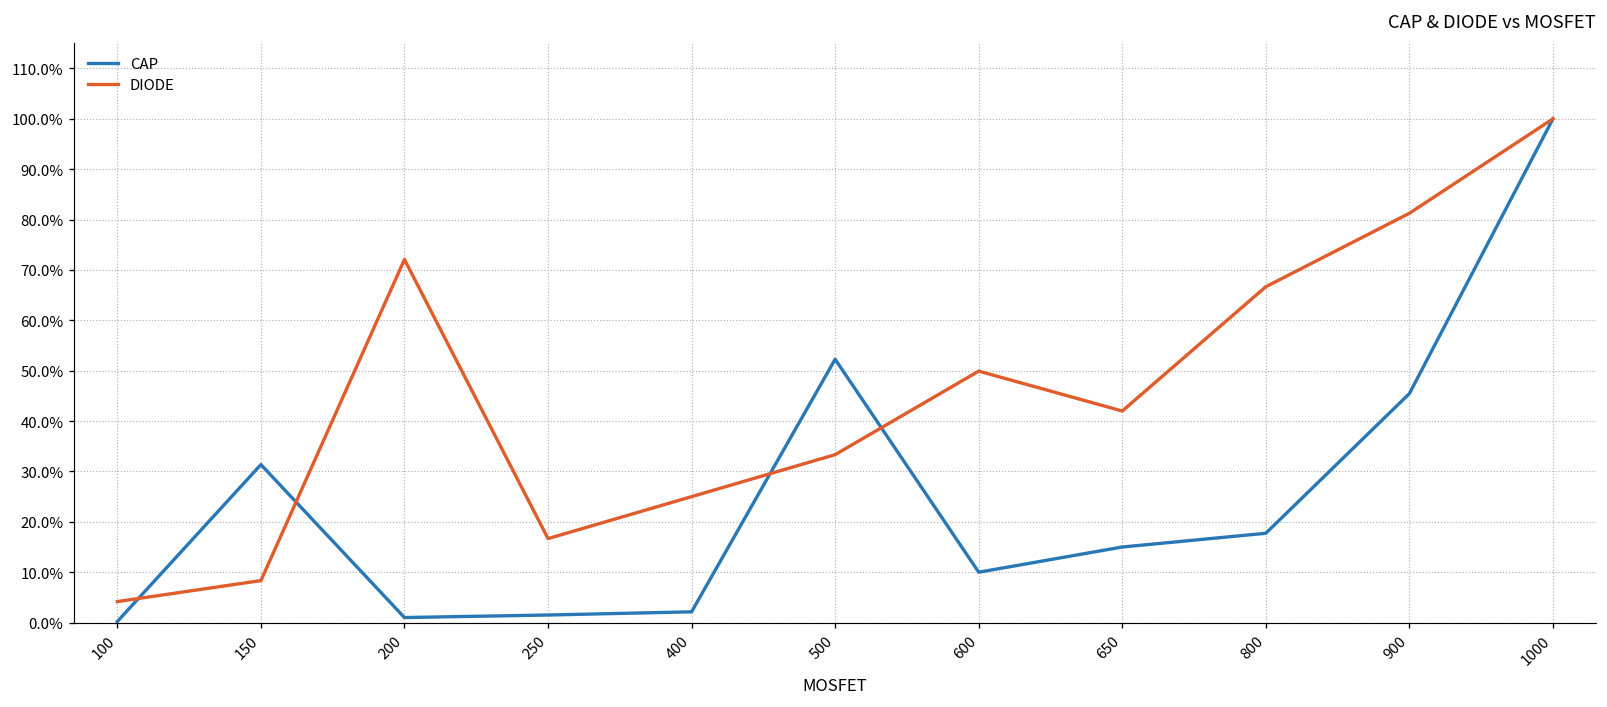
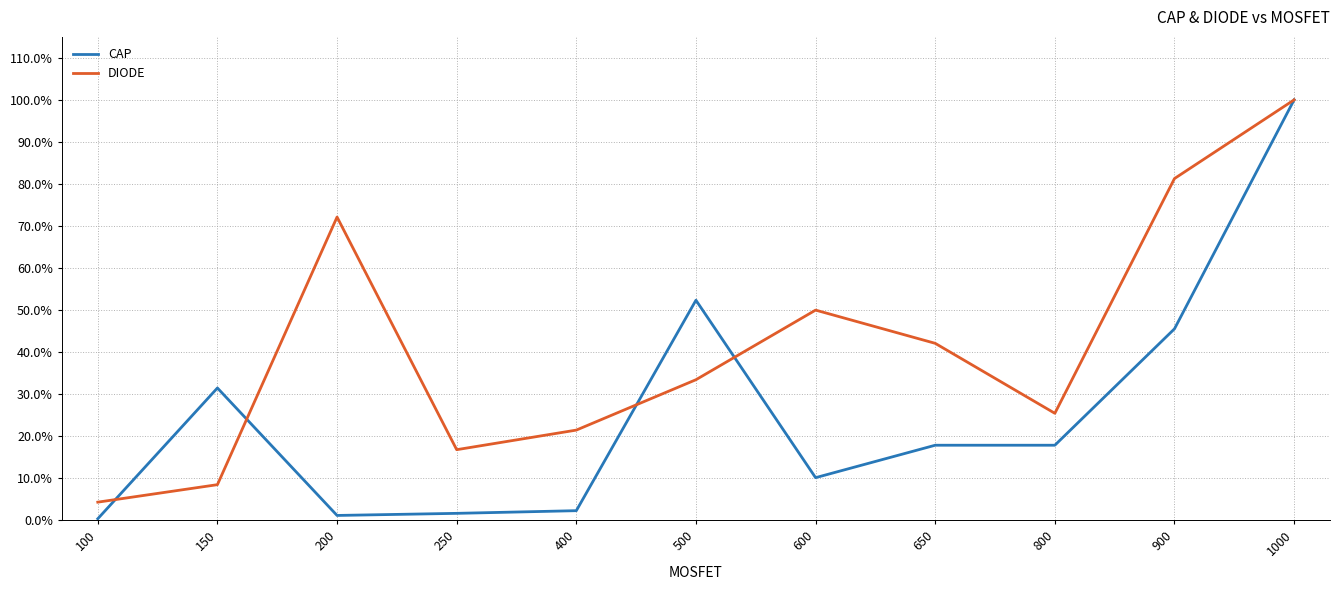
DIODE, 400: 25% -> 21%
CAP, 650: 15% -> 18%
DIODE, 800: 67% -> 25%
